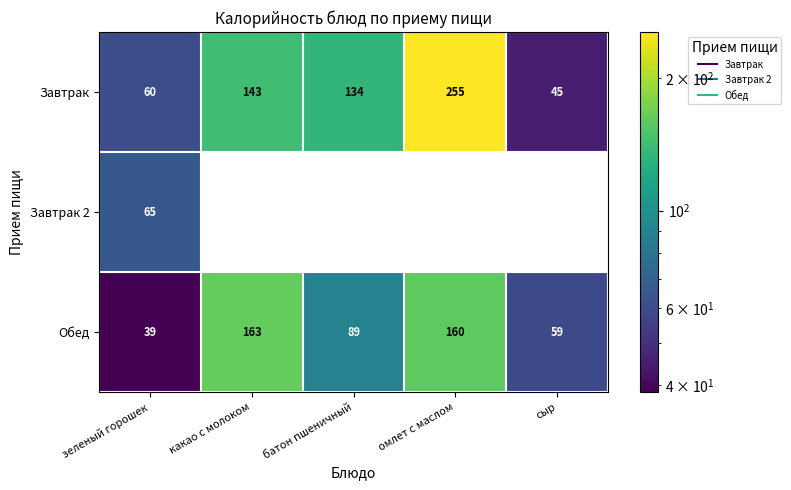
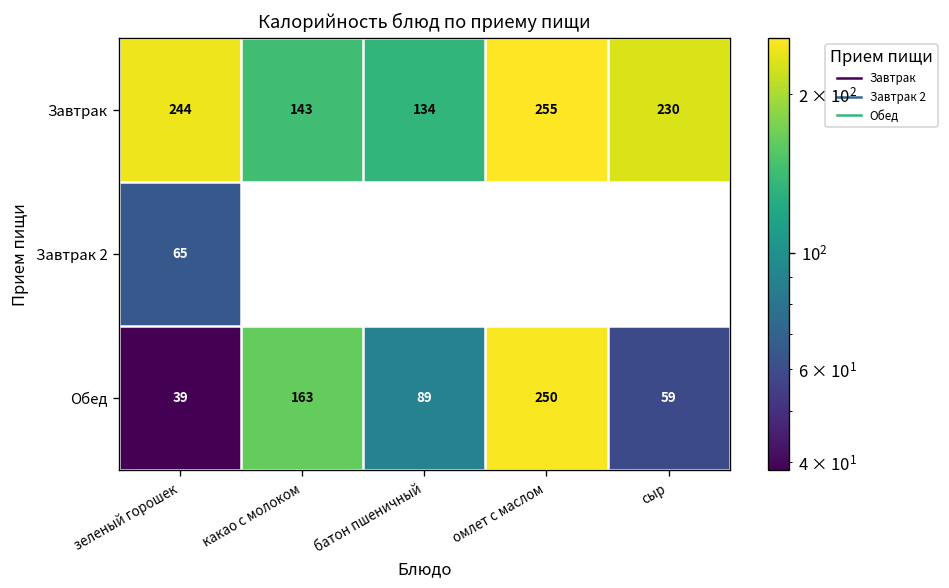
Завтрак, зеленый горошек: 60 -> 244
Завтрак, сыр: 45 -> 230
Обед, омлет с маслом: 160 -> 250
